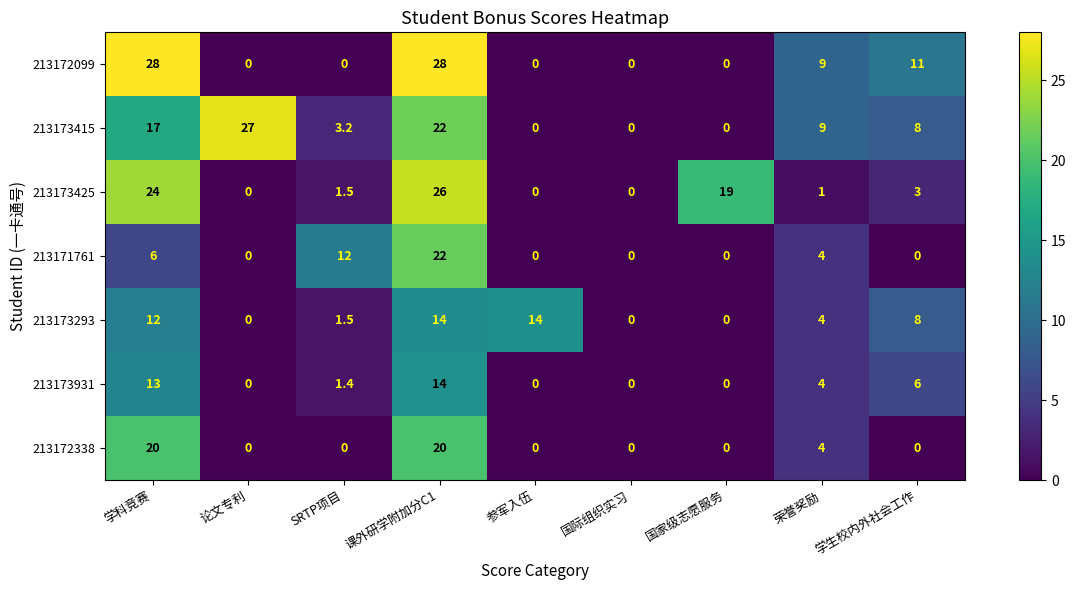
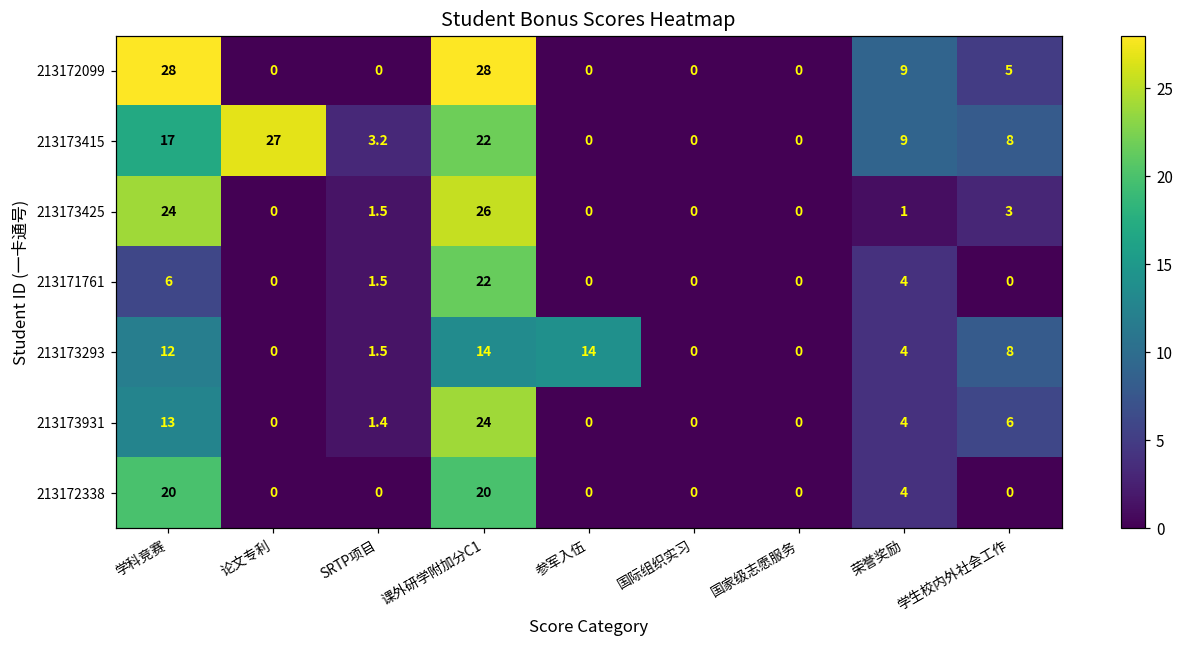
213172099, 学生校内外社会工作: 11 -> 5
213173425, 国家级志愿服务: 19 -> 0
213171761, SRTP项目: 12 -> 1.5
213173931, 课外研学附加分C1: 14 -> 24
